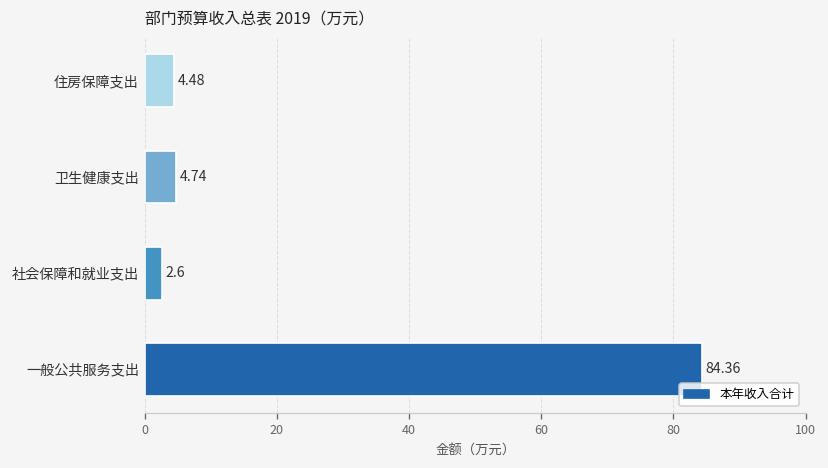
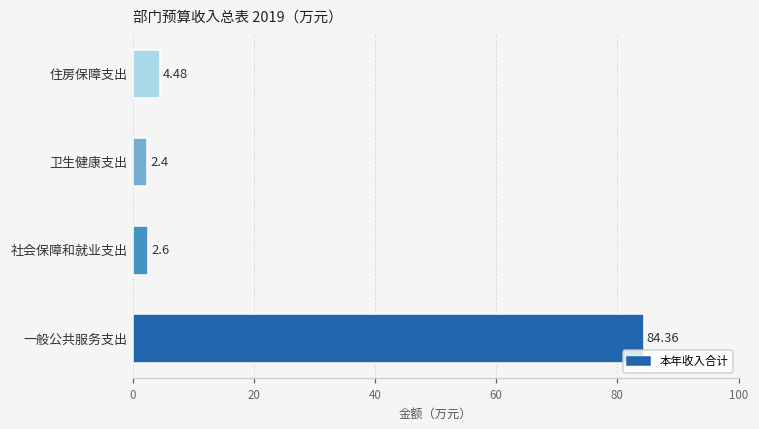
卫生健康支出: 4.74 -> 2.4
